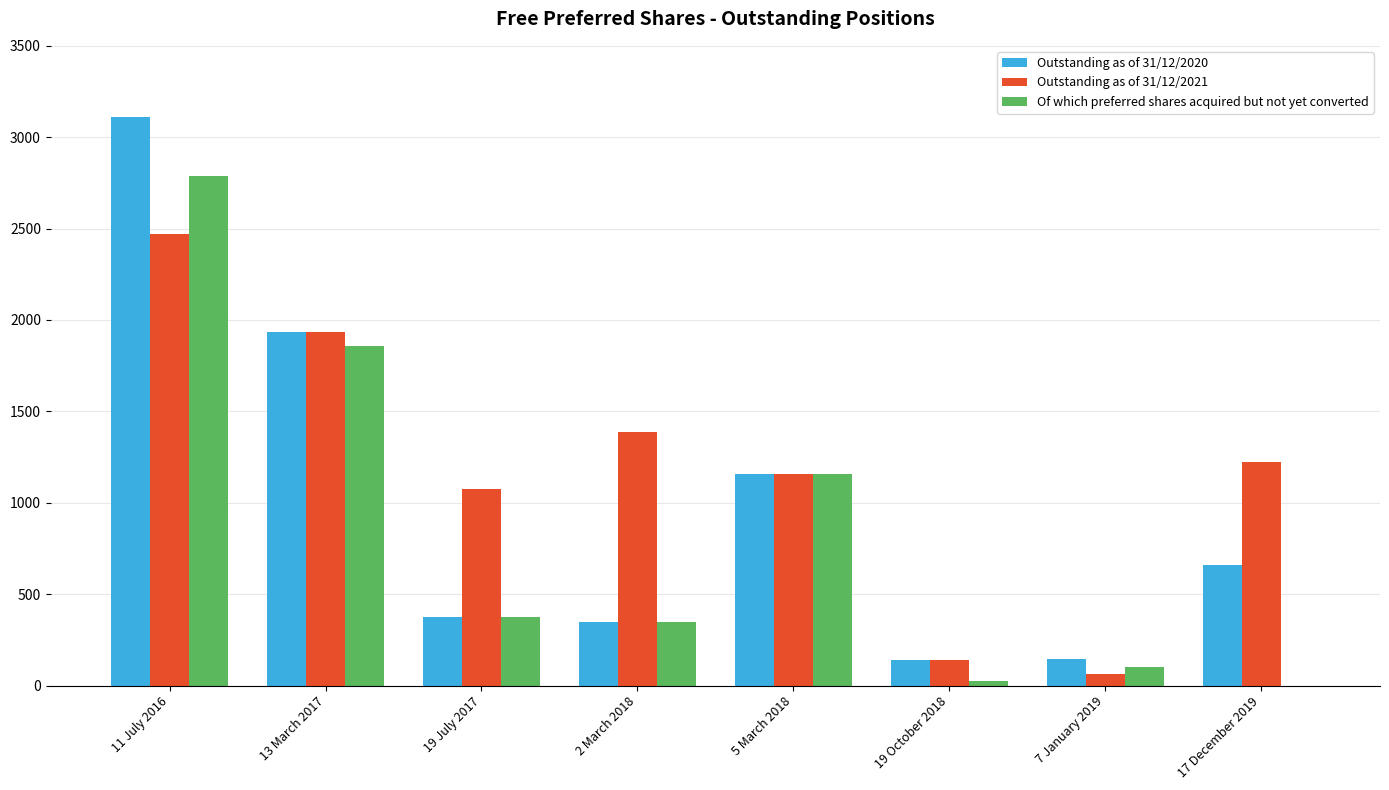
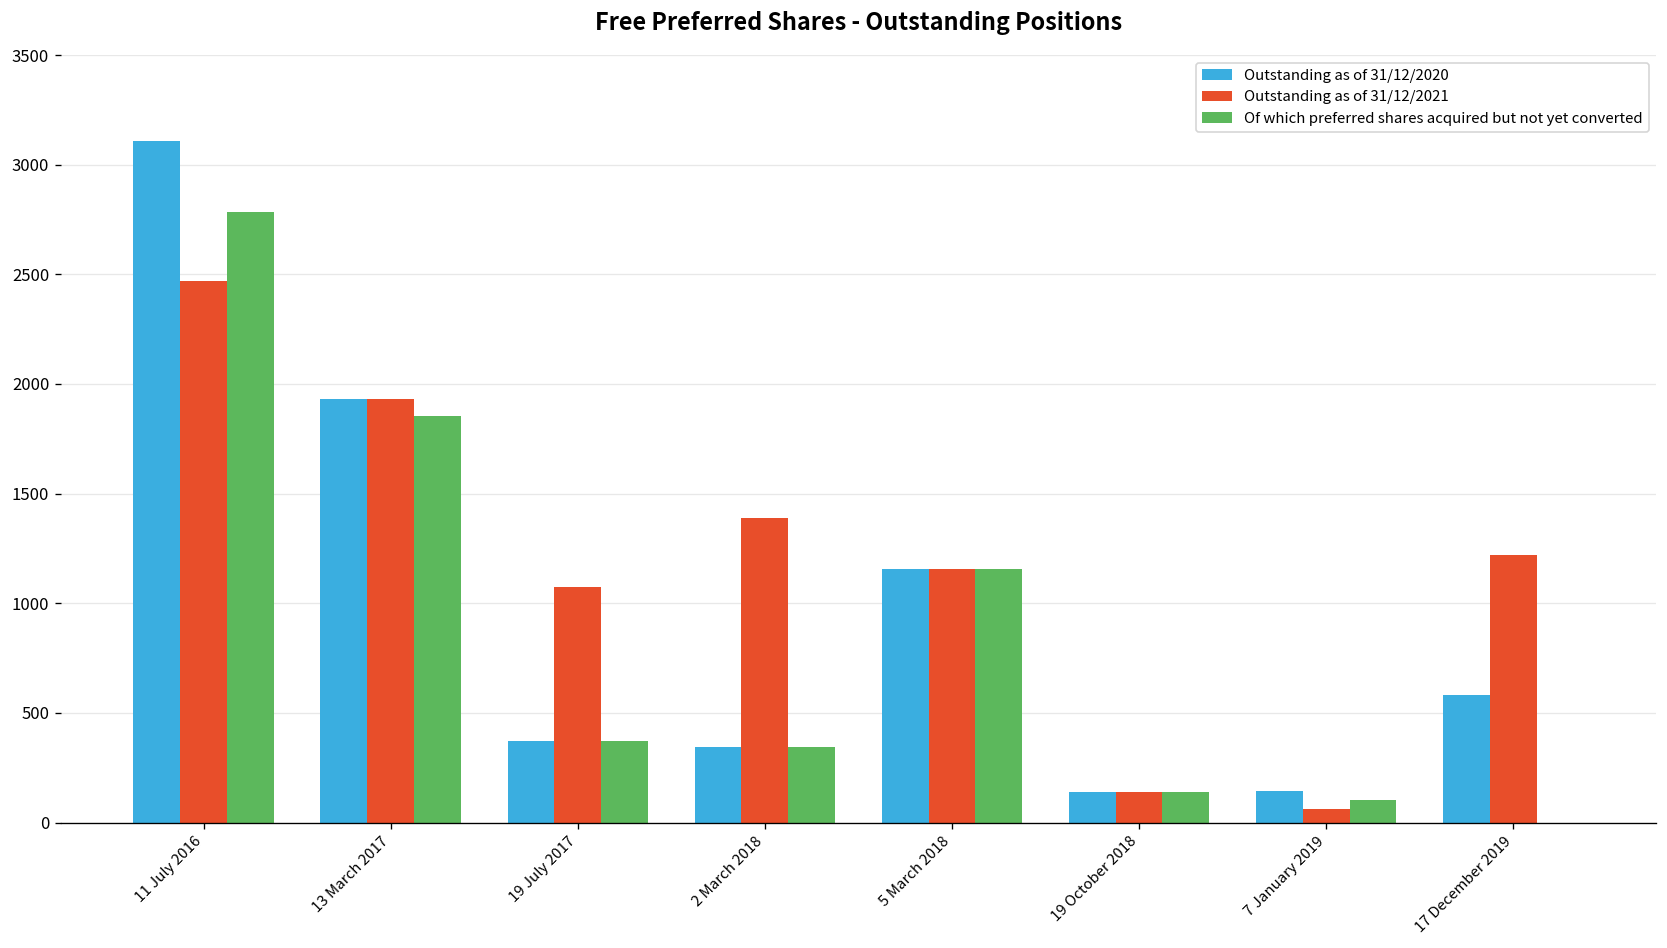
Of which preferred shares acquired but not yet converted, 19 October 2018: 30 -> 140
Outstanding as of 31/12/2020, 17 December 2019: 660 -> 580
